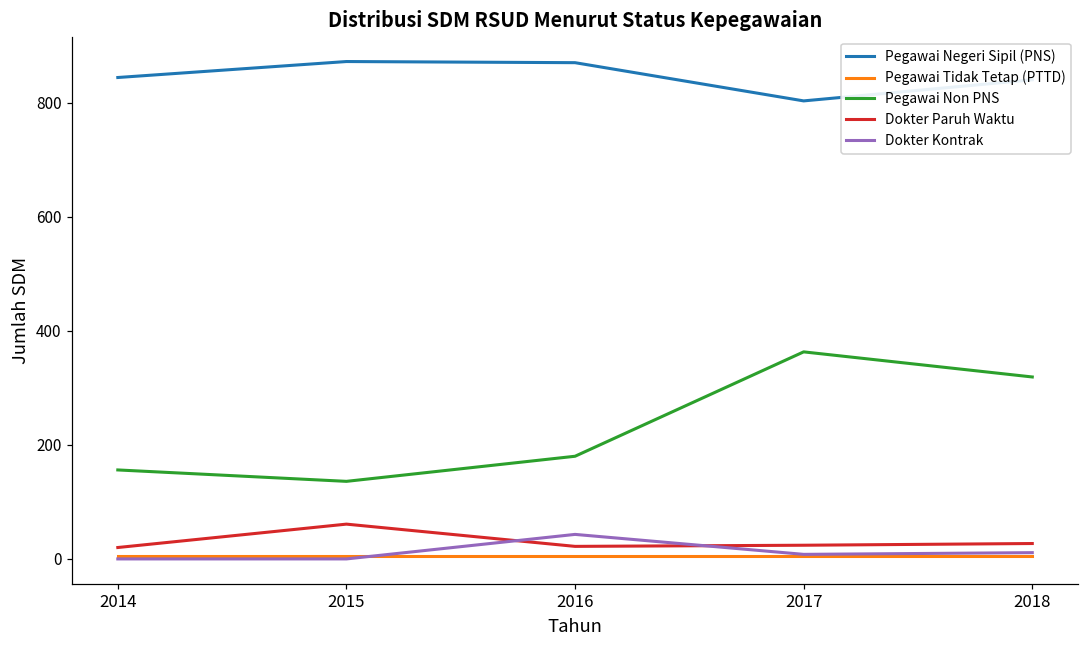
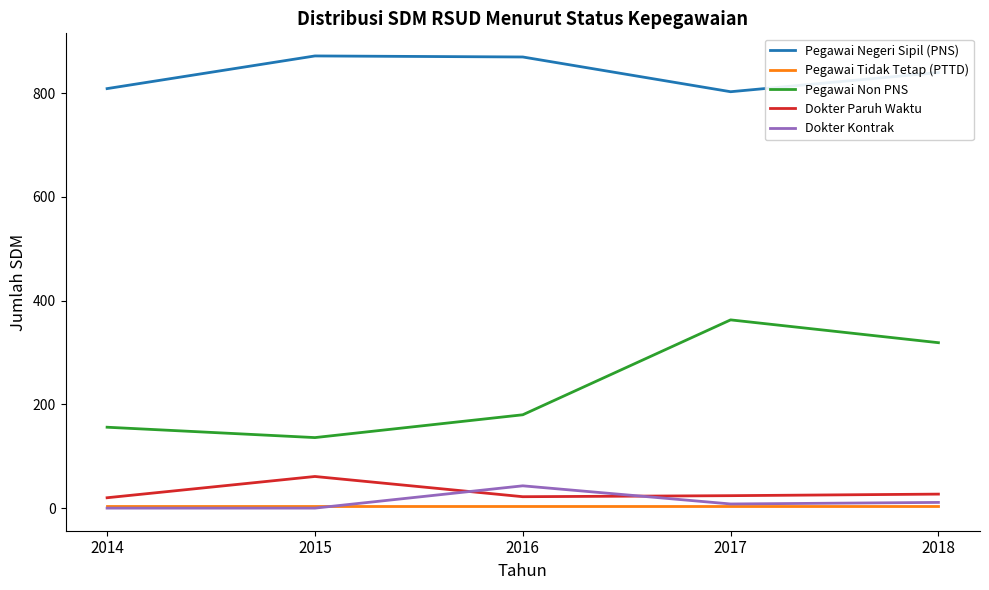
Pegawai Negeri Sipil (PNS), 2014: 840 -> 810
